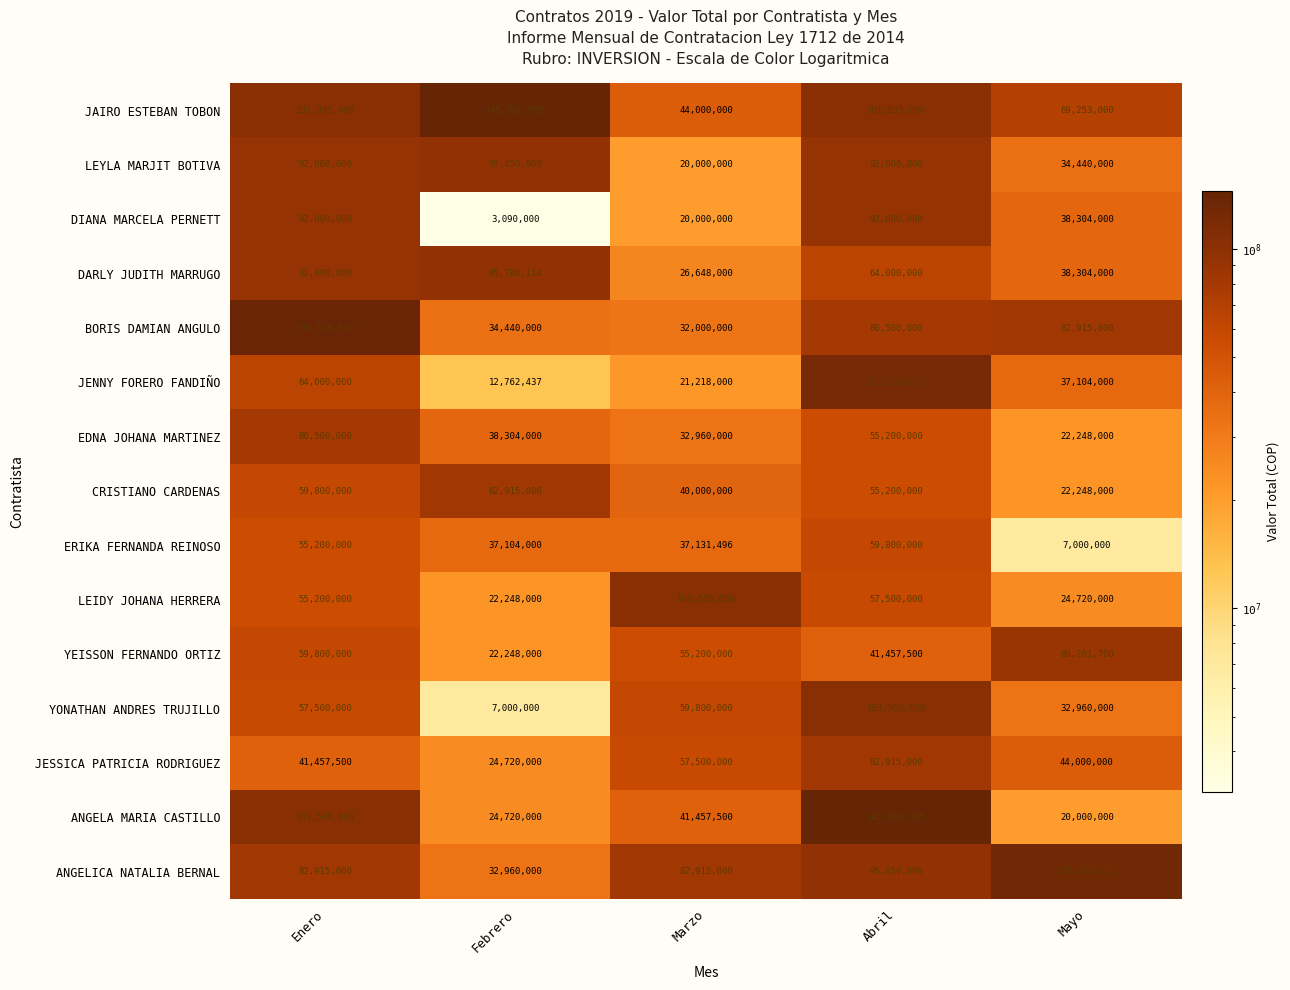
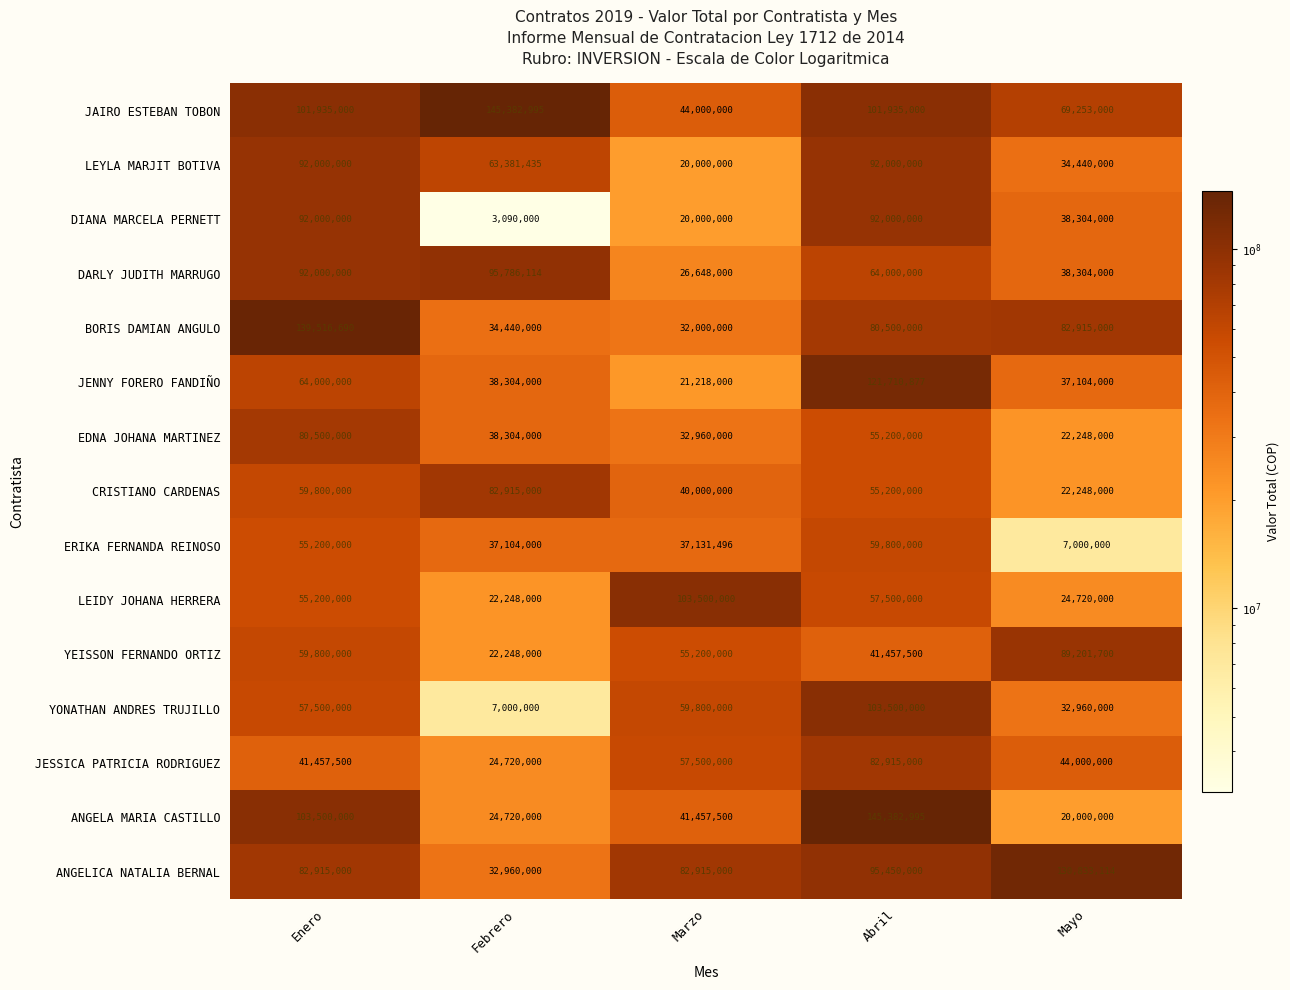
LEYLA MARJIT BOTIVA, Febrero: 95,450,000 -> 63,381,435
JENNY FORERO FANDIÑO, Febrero: 12,762,437 -> 38,304,000
